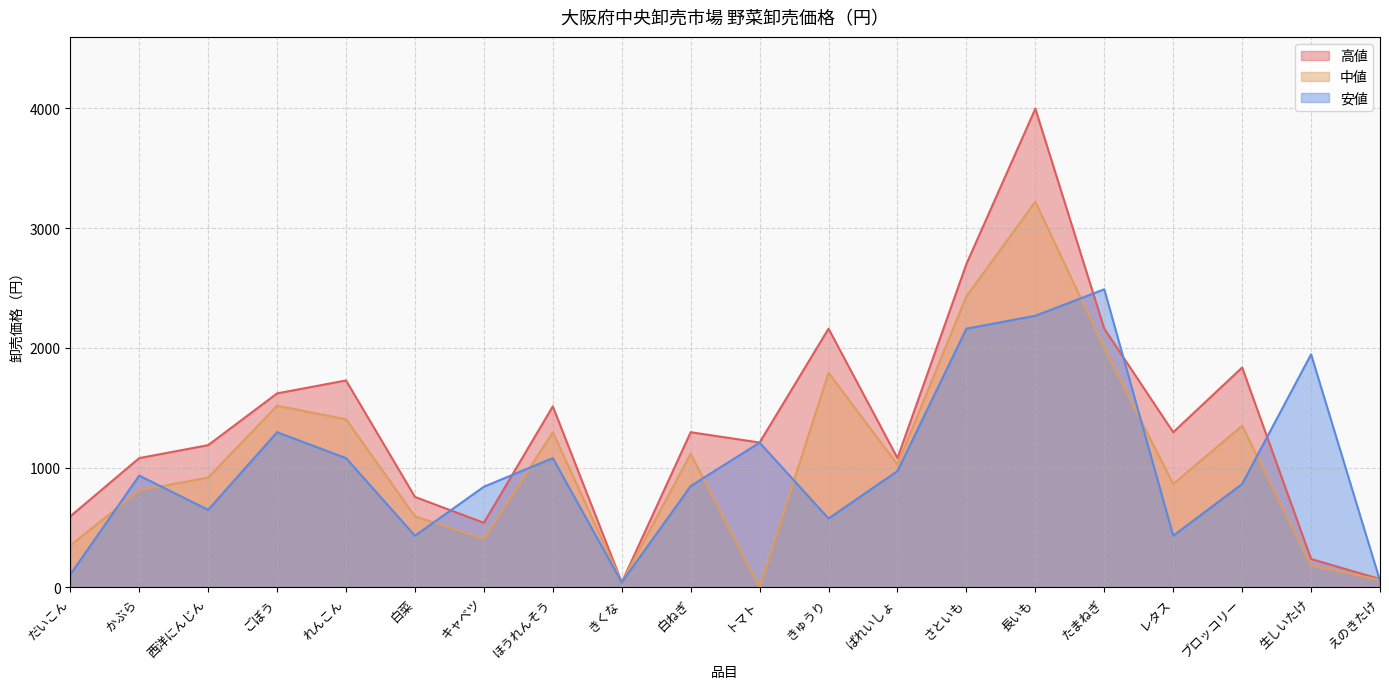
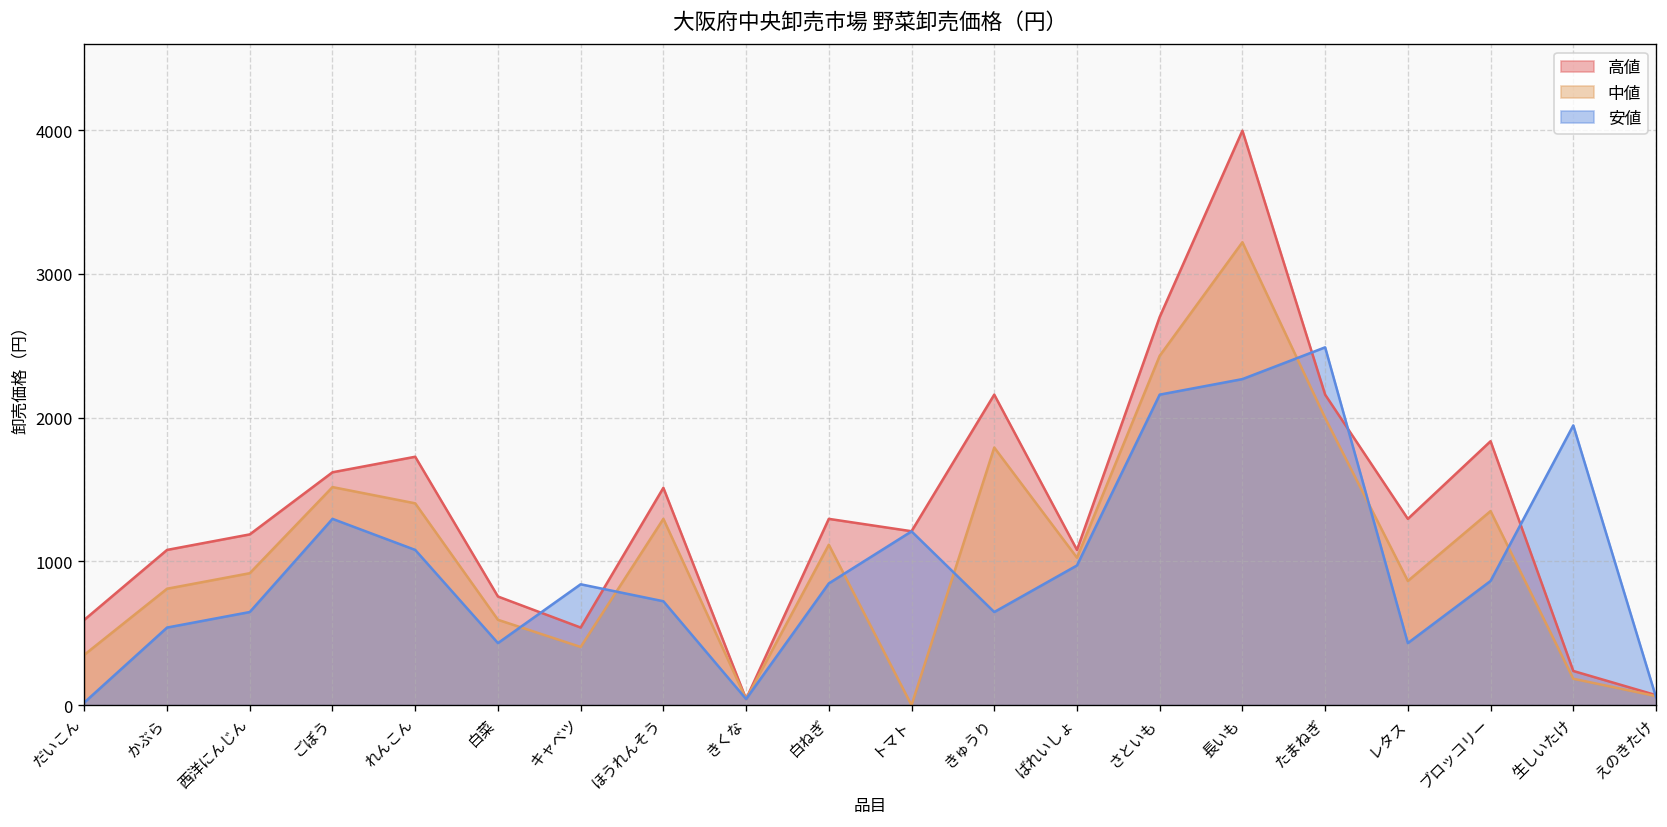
安値, だいこん: 110 -> 20
安値, かぶら: 930 -> 540
安値, ほうれんそう: 1080 -> 720
安値, きゅうり: 580 -> 650
